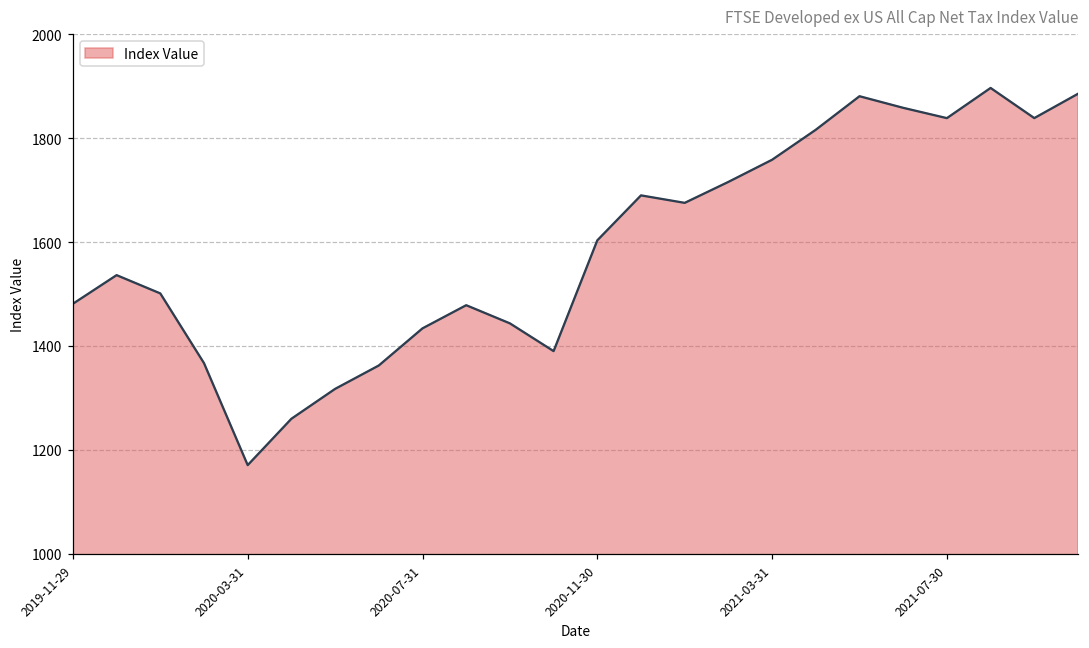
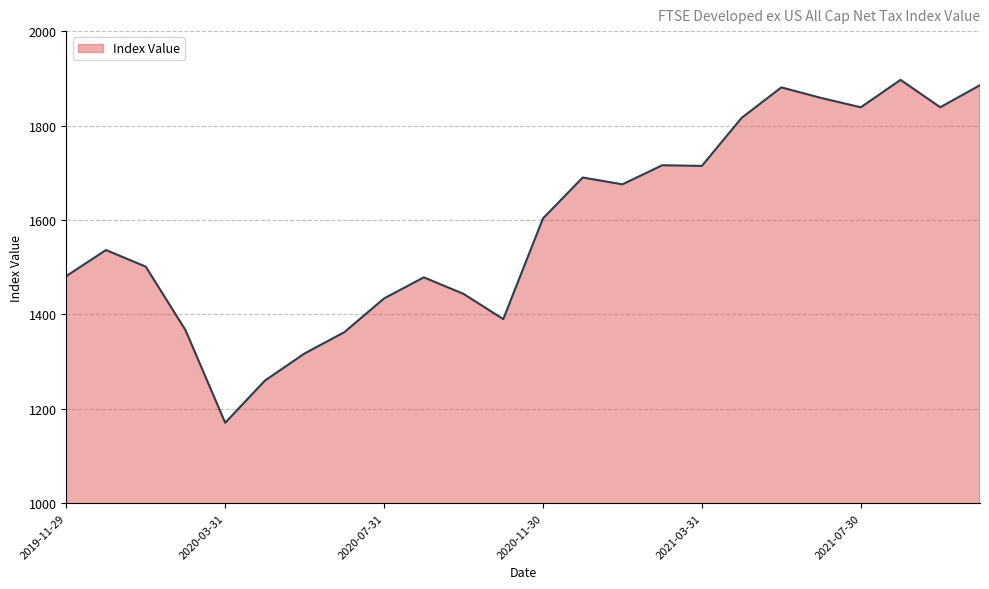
2021-03-31: 1760 -> 1710
